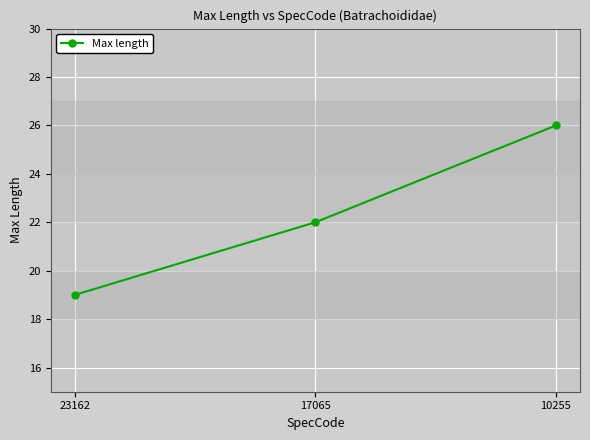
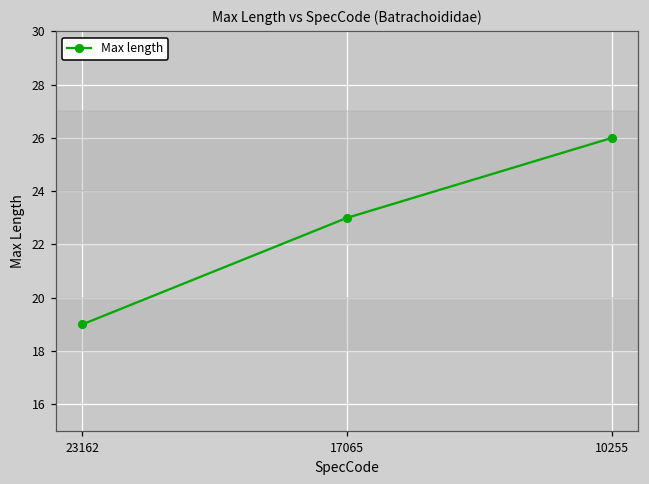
17065: 22 -> 23
